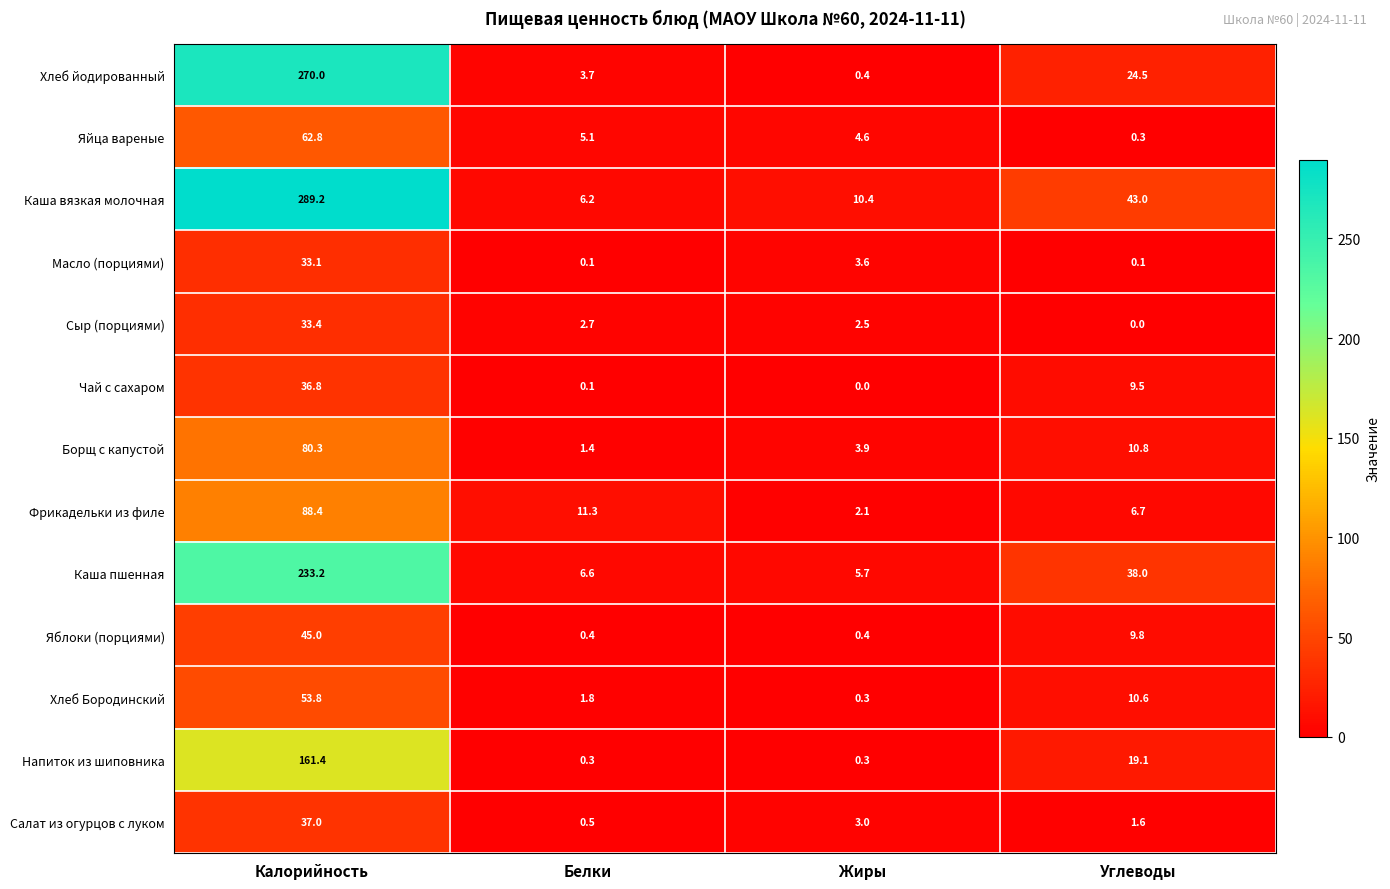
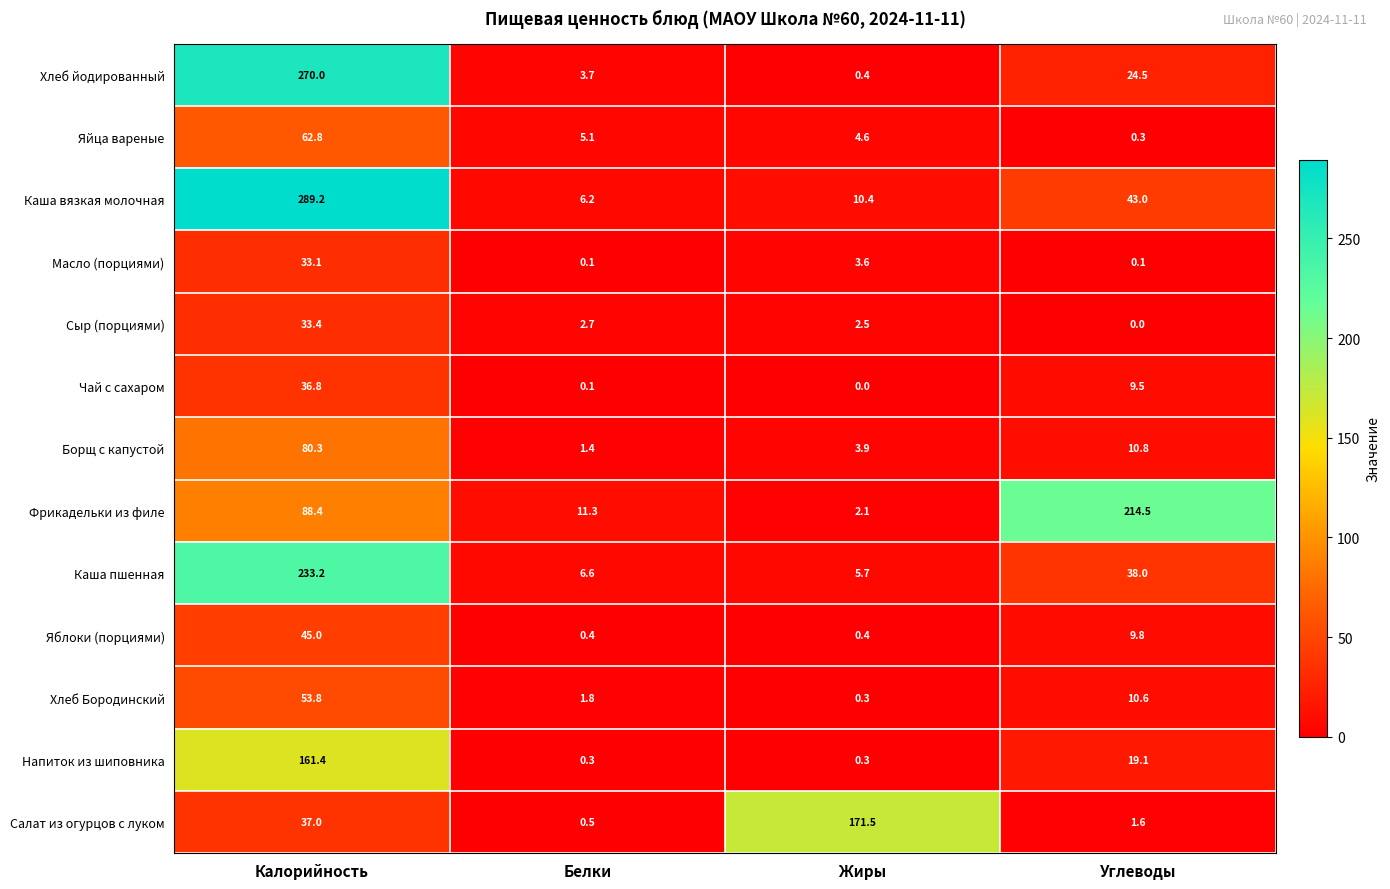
Фрикадельки из филе, Углеводы: 6.7 -> 214.5
Салат из огурцов с луком, Жиры: 3.0 -> 171.5
